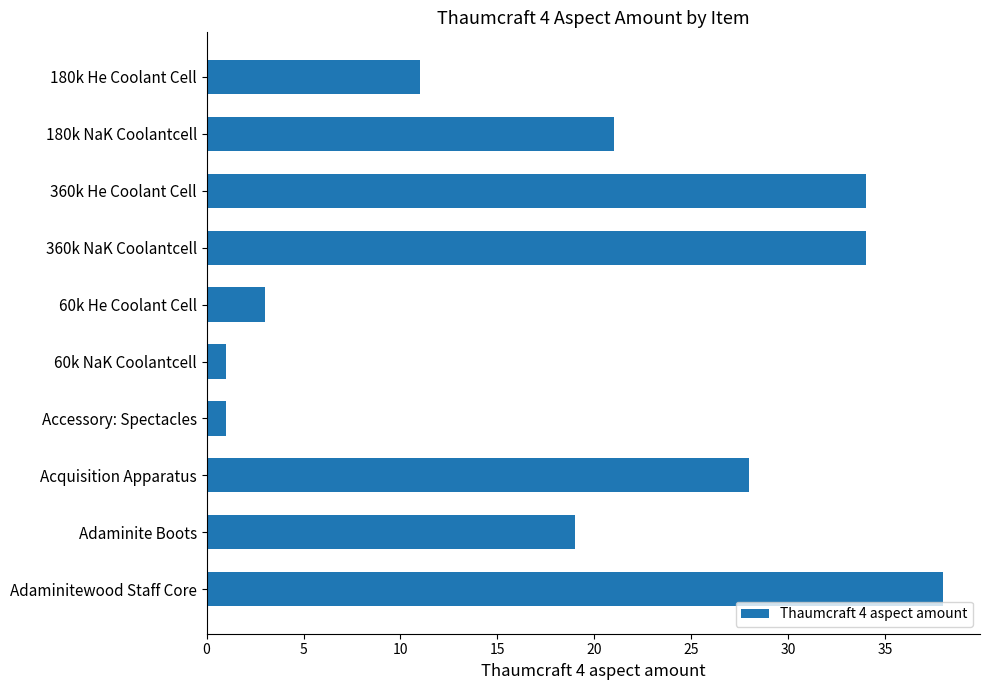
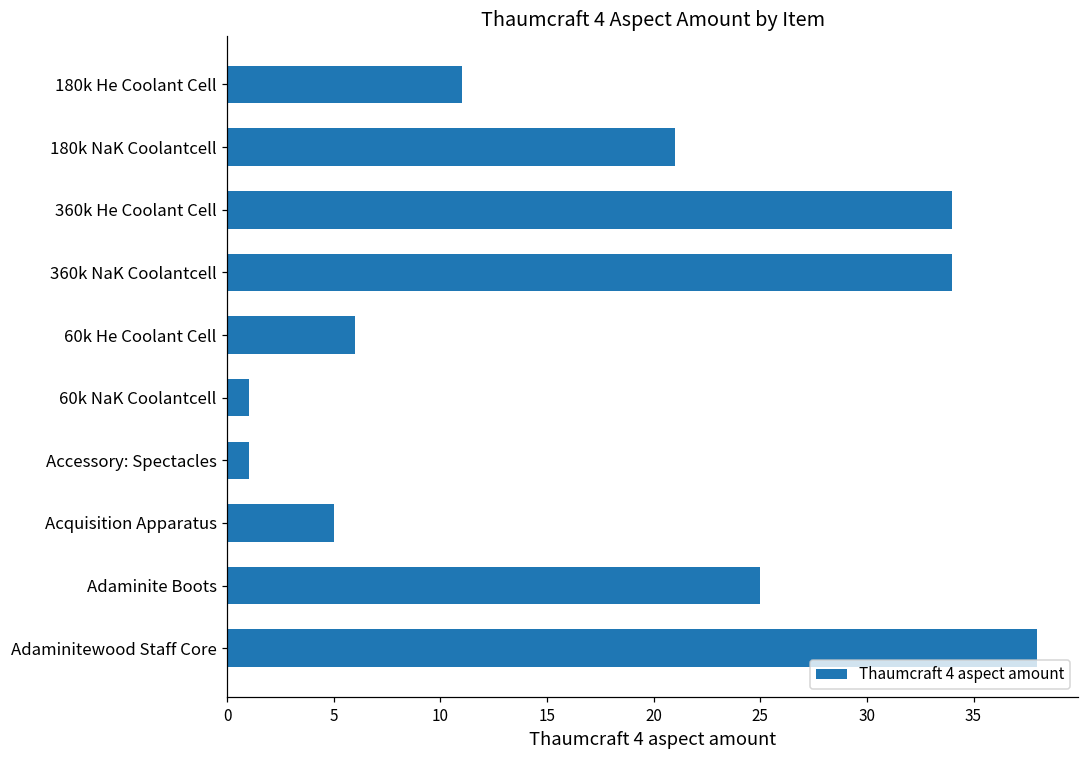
60k He Coolant Cell: 3 -> 6
Acquisition Apparatus: 28 -> 5
Adaminite Boots: 19 -> 25
